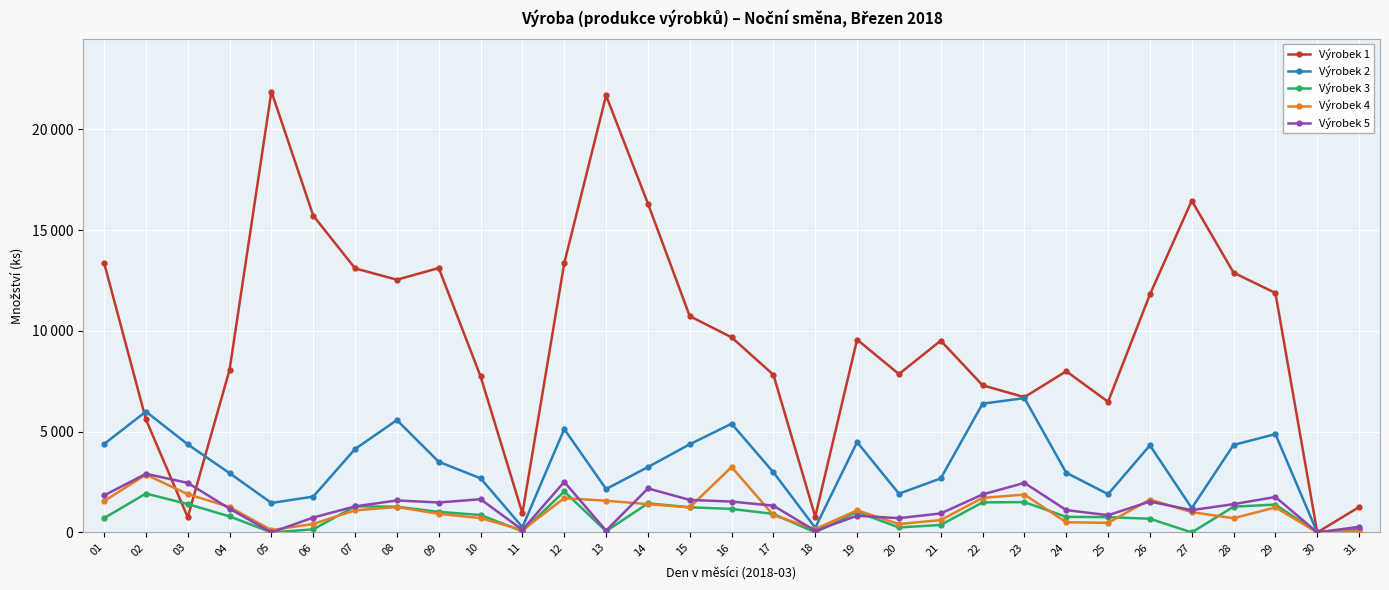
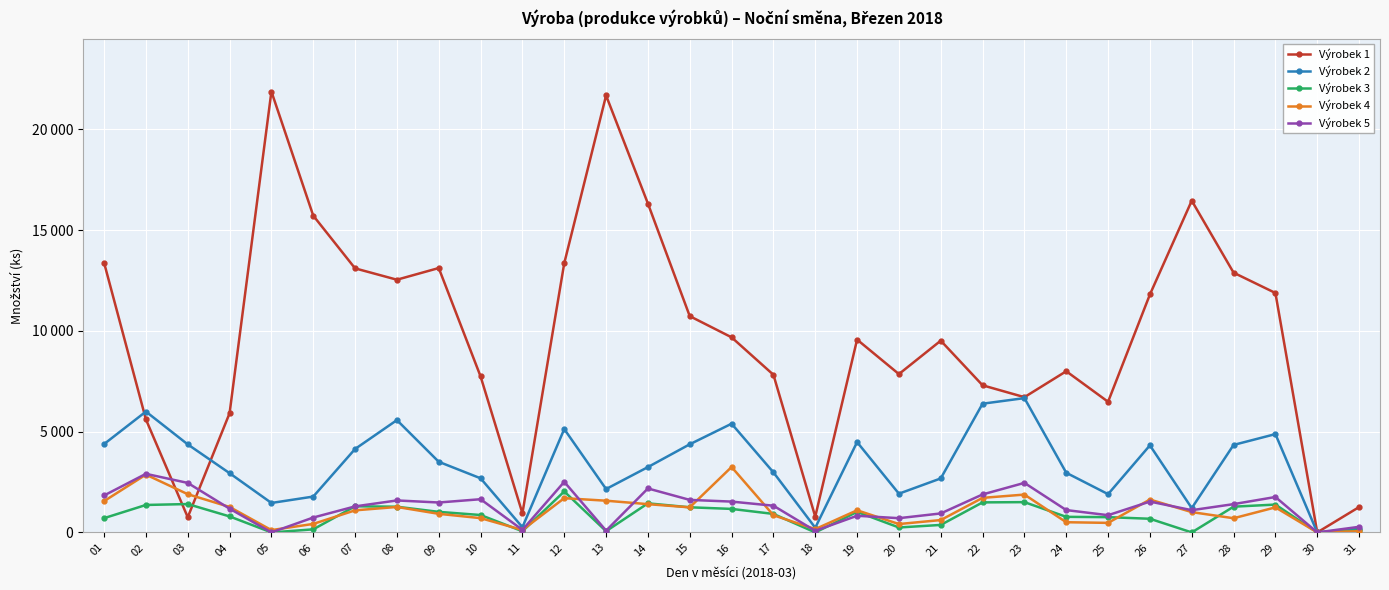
Výrobek 3, 02: 1900 -> 1400
Výrobek 1, 04: 8100 -> 5900
